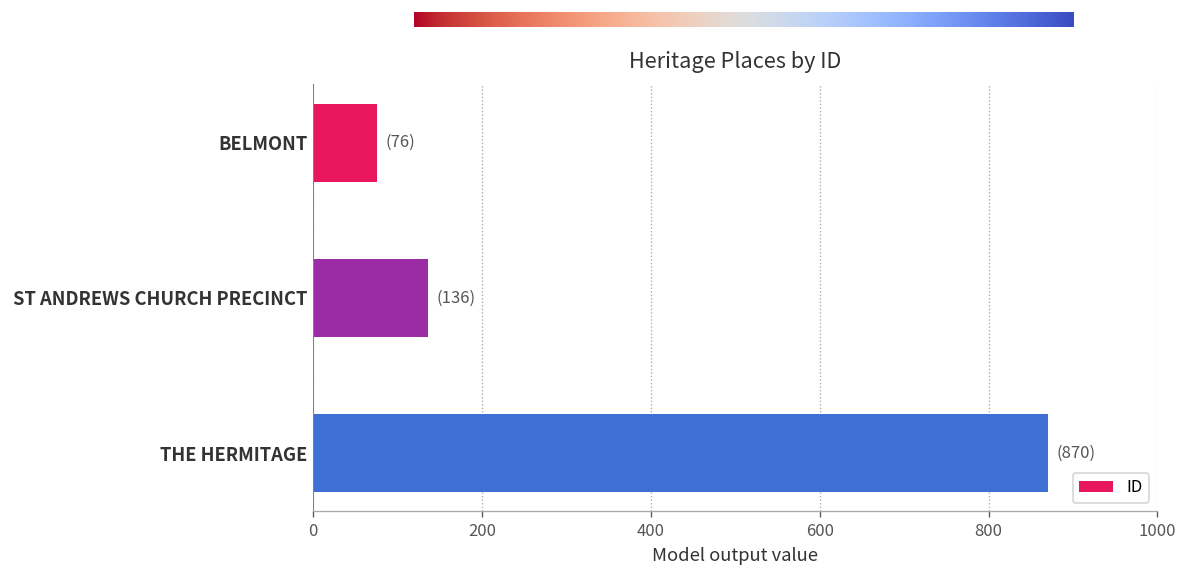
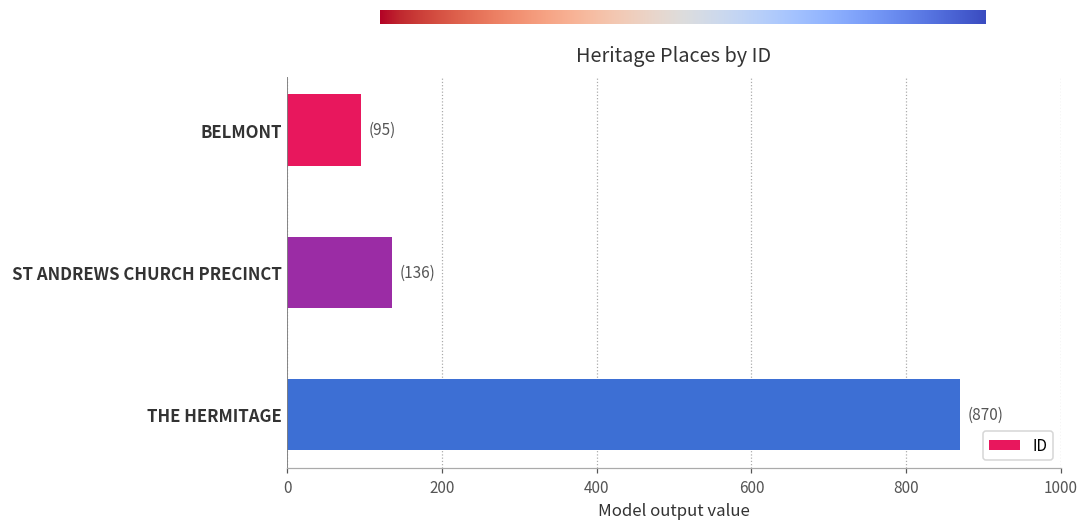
BELMONT: (76) -> (95)
